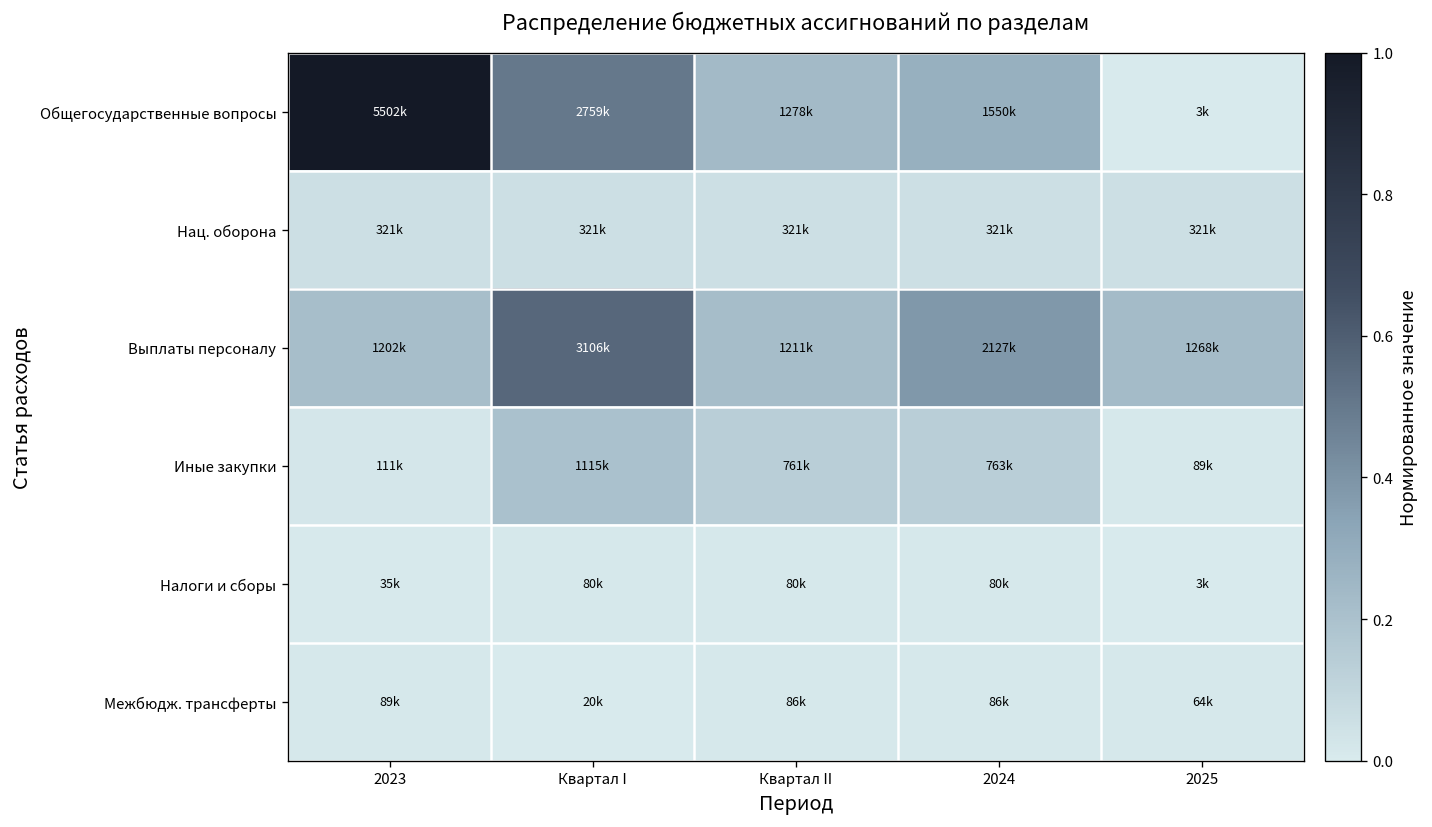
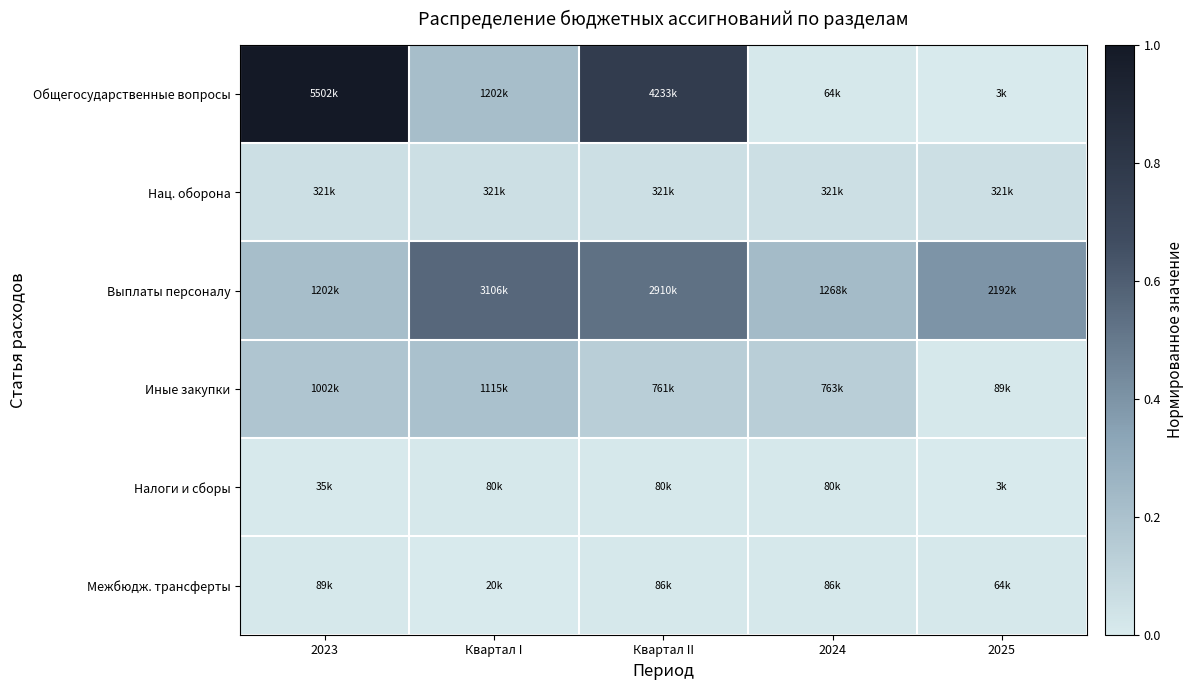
Общегосударственные вопросы, Квартал I: 2759k -> 1202k
Общегосударственные вопросы, Квартал II: 1278k -> 4233k
Общегосударственные вопросы, 2024: 1550k -> 64k
Выплаты персоналу, Квартал II: 1211k -> 2910k
Выплаты персоналу, 2024: 2127k -> 1268k
Выплаты персоналу, 2025: 1268k -> 2192k
Иные закупки, 2023: 111k -> 1002k
